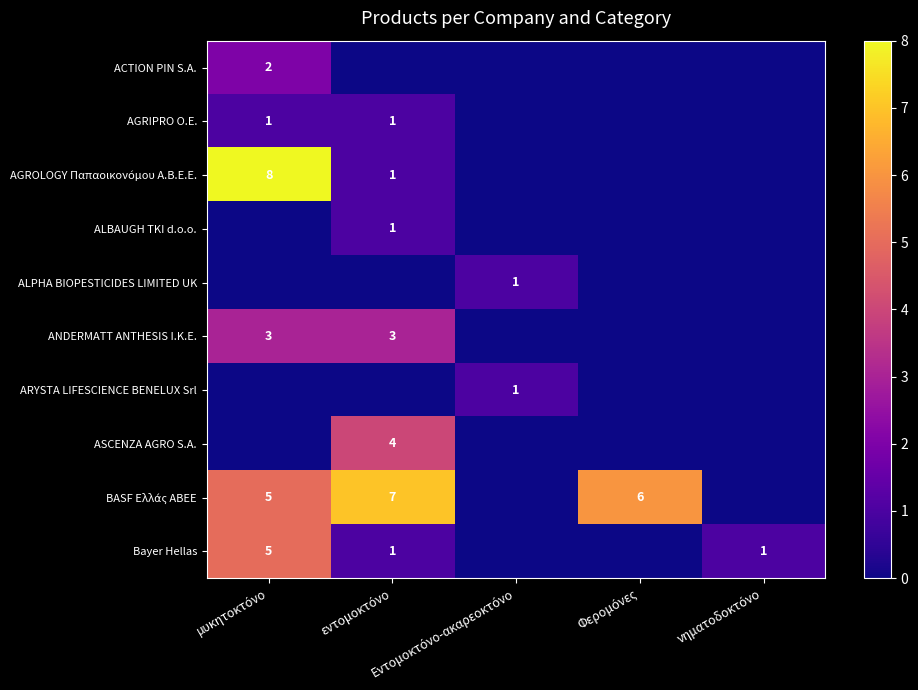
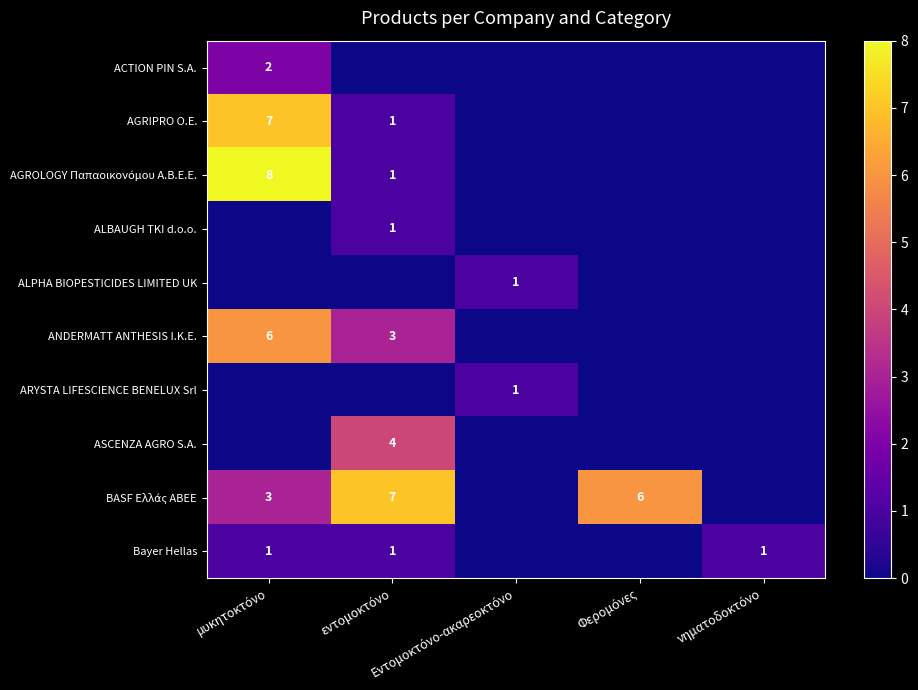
AGRIPRO O.E., μυκητοκτόνο: 1 -> 7
ANDERMATT ANTHESIS I.K.Ε., μυκητοκτόνο: 3 -> 6
BASF Ελλάς ΑΒΕΕ, μυκητοκτόνο: 5 -> 3
Bayer Hellas, μυκητοκτόνο: 5 -> 1
